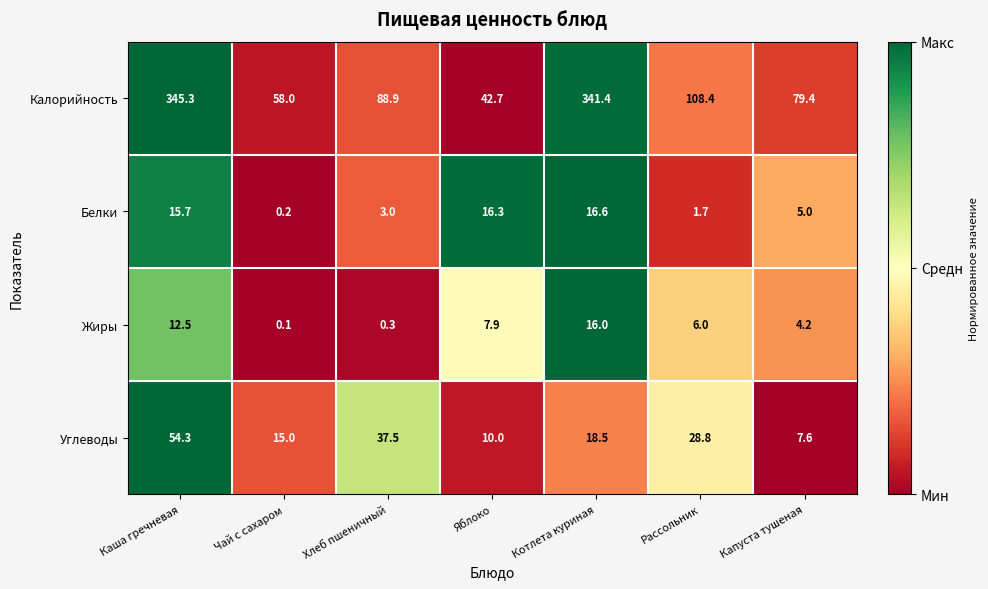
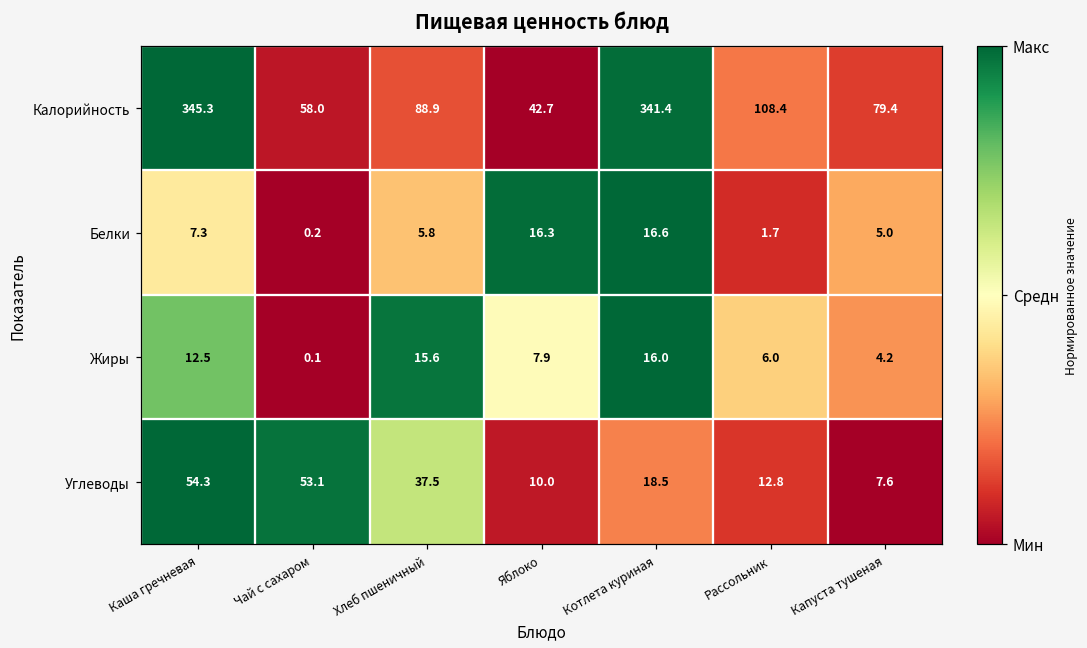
Белки, Каша гречневая: 15.7 -> 7.3
Белки, Хлеб пшеничный: 3.0 -> 5.8
Жиры, Хлеб пшеничный: 0.3 -> 15.6
Углеводы, Чай с сахаром: 15.0 -> 53.1
Углеводы, Рассольник: 28.8 -> 12.8
